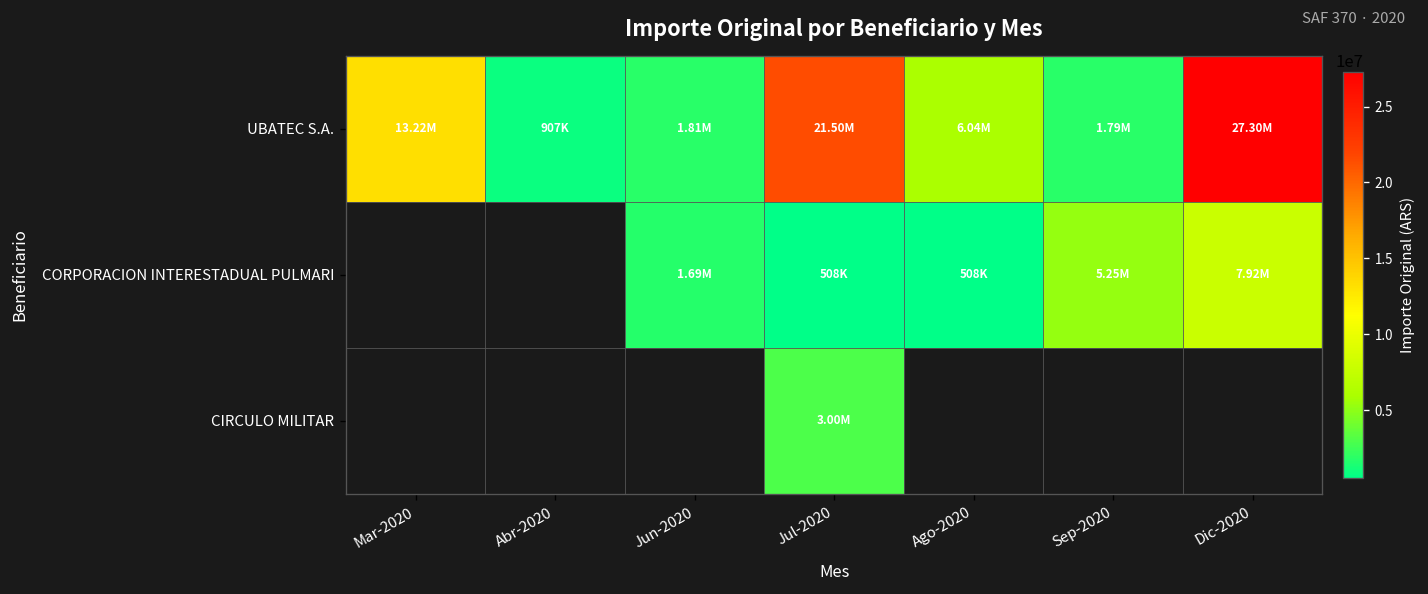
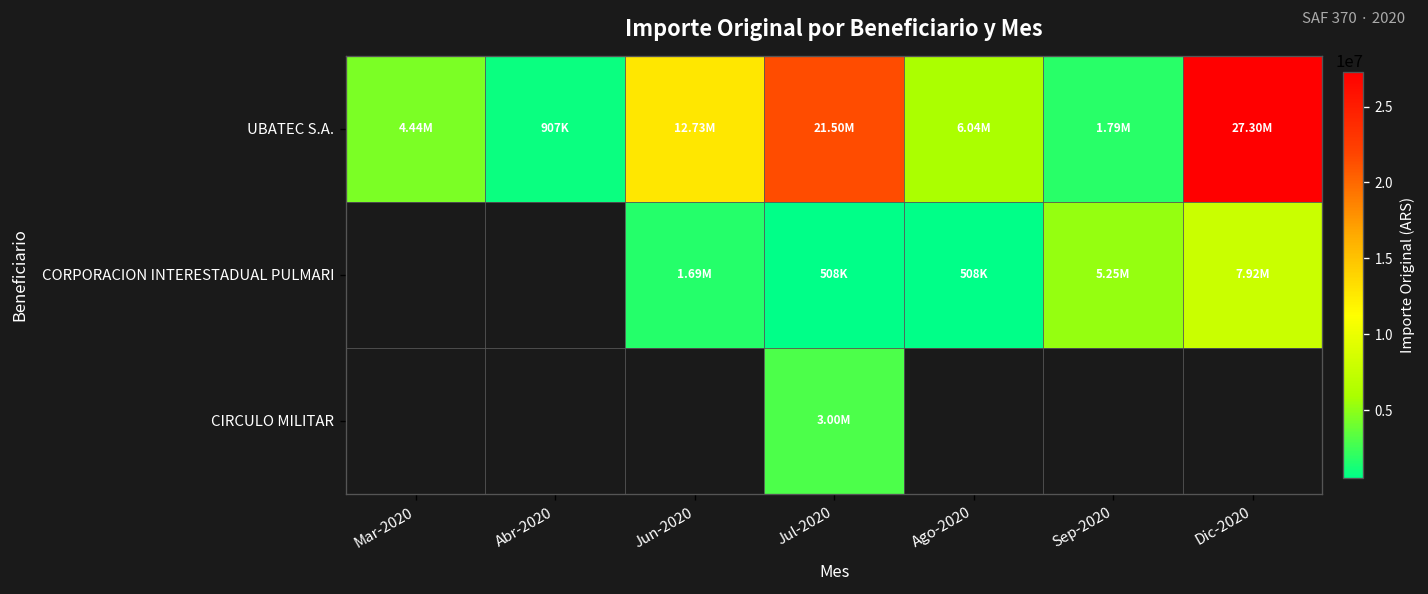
UBATEC S.A., Mar-2020: 13.22M -> 4.44M
UBATEC S.A., Jun-2020: 1.81M -> 12.73M
